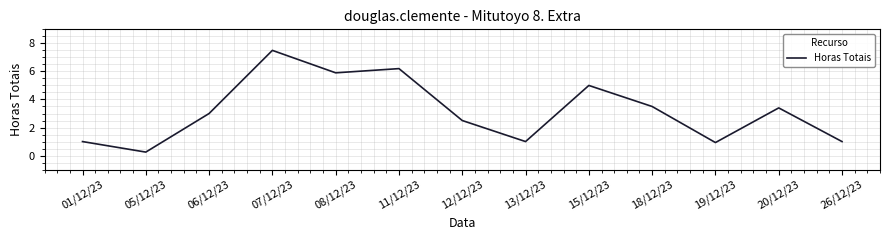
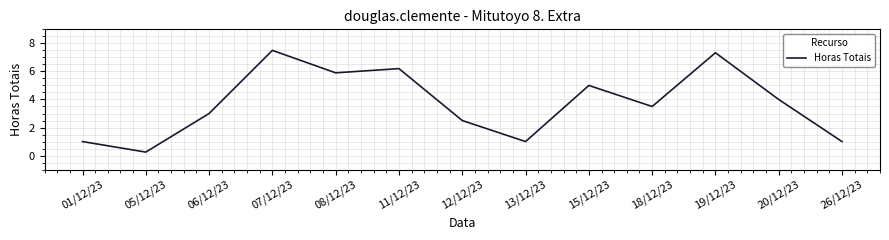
19/12/23: 0.9 -> 7.3
20/12/23: 3.4 -> 4.0
